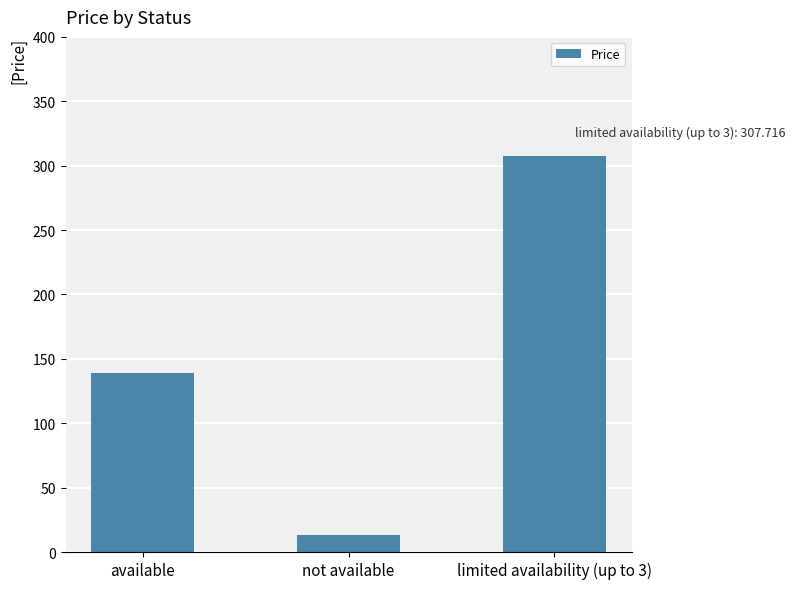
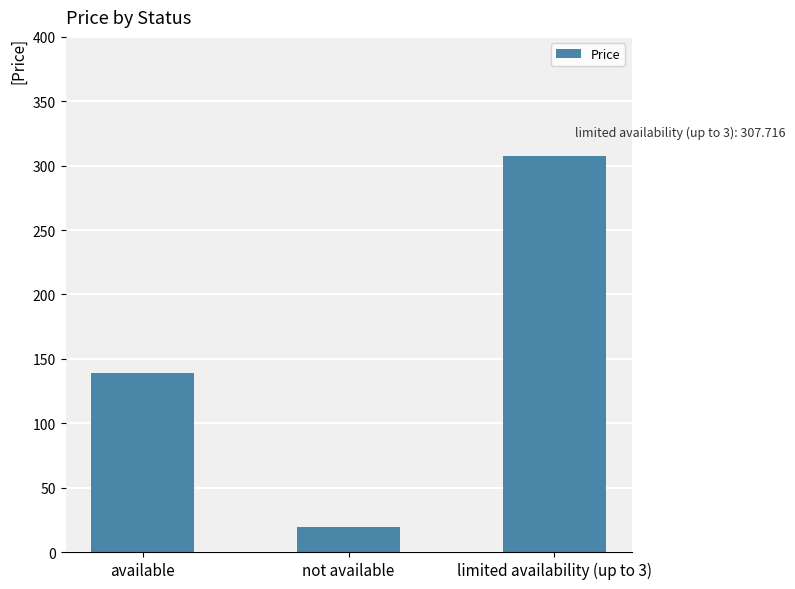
not available: 13 -> 20
